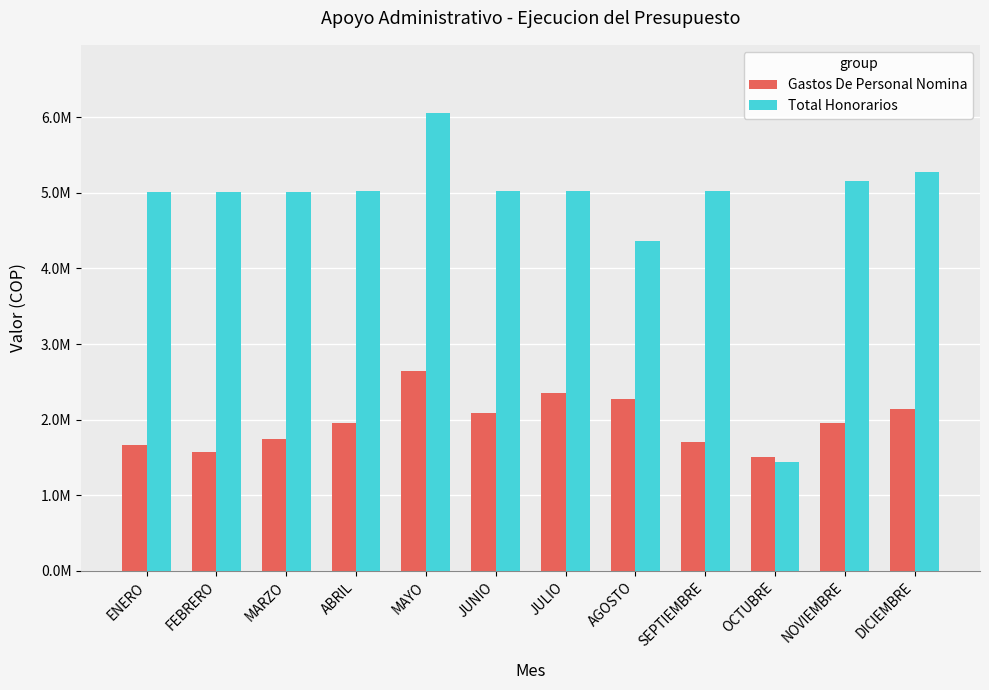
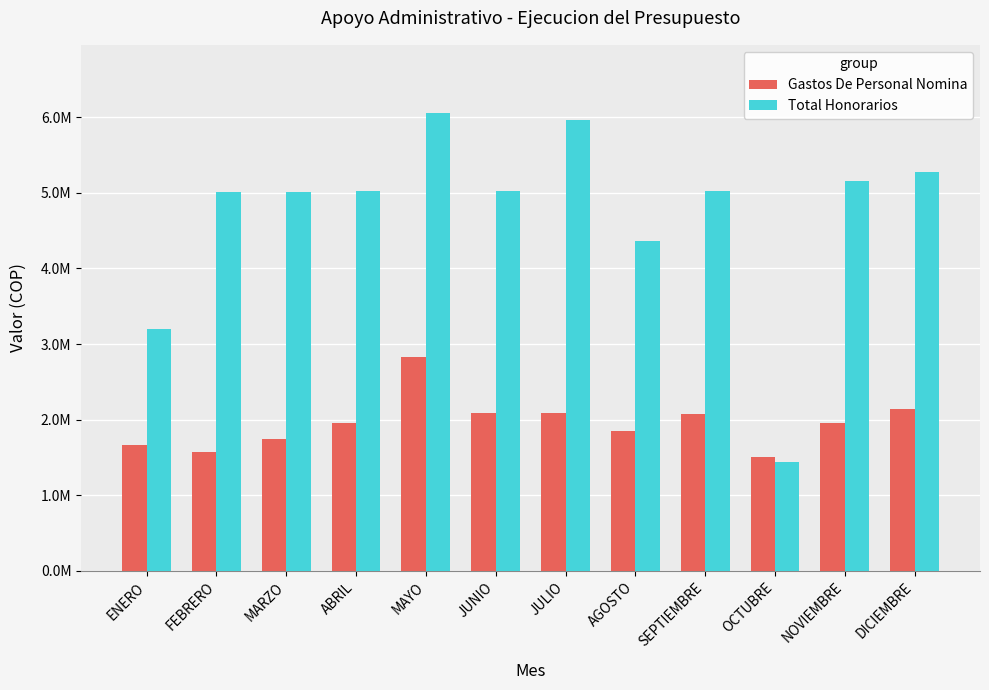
Total Honorarios, ENERO: 5000000 -> 3200000
Gastos De Personal Nomina, MAYO: 2600000 -> 2800000
Gastos De Personal Nomina, JULIO: 2400000 -> 2100000
Total Honorarios, JULIO: 5000000 -> 6000000
Gastos De Personal Nomina, AGOSTO: 2300000 -> 1800000
Gastos De Personal Nomina, SEPTIEMBRE: 1700000 -> 2100000
